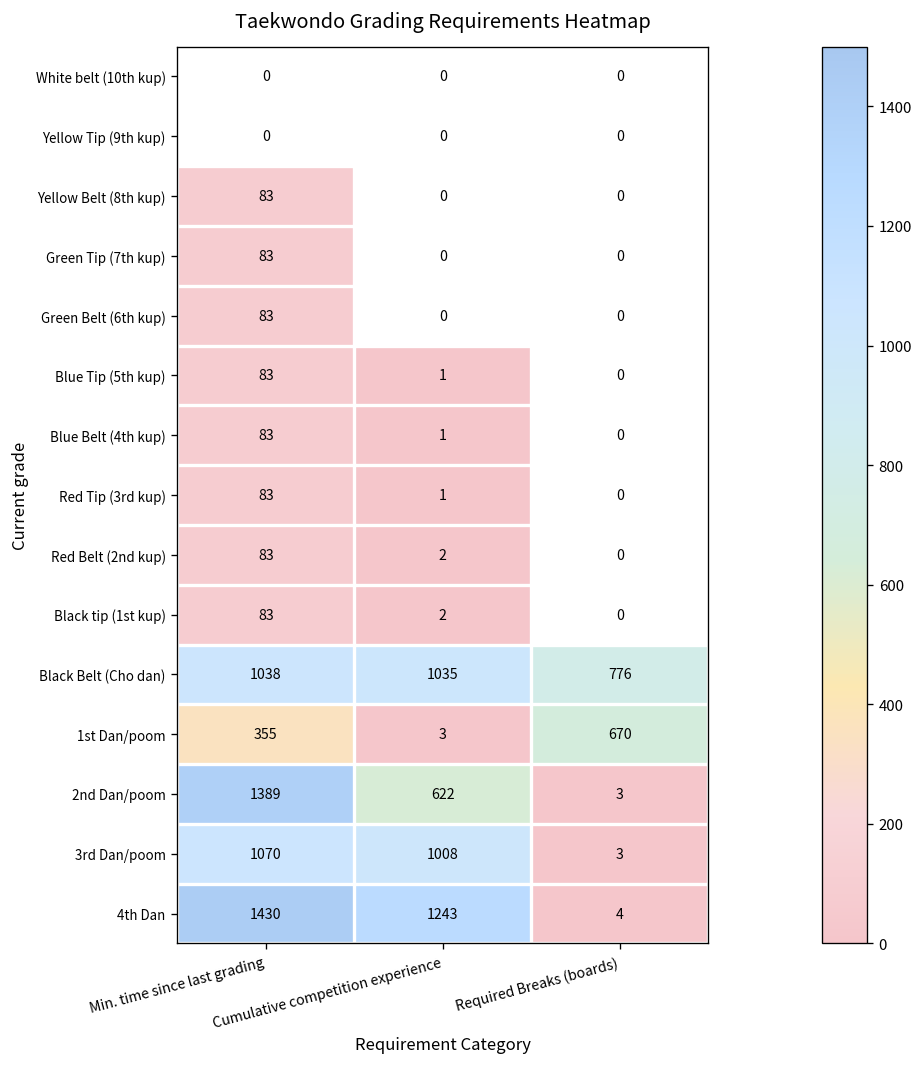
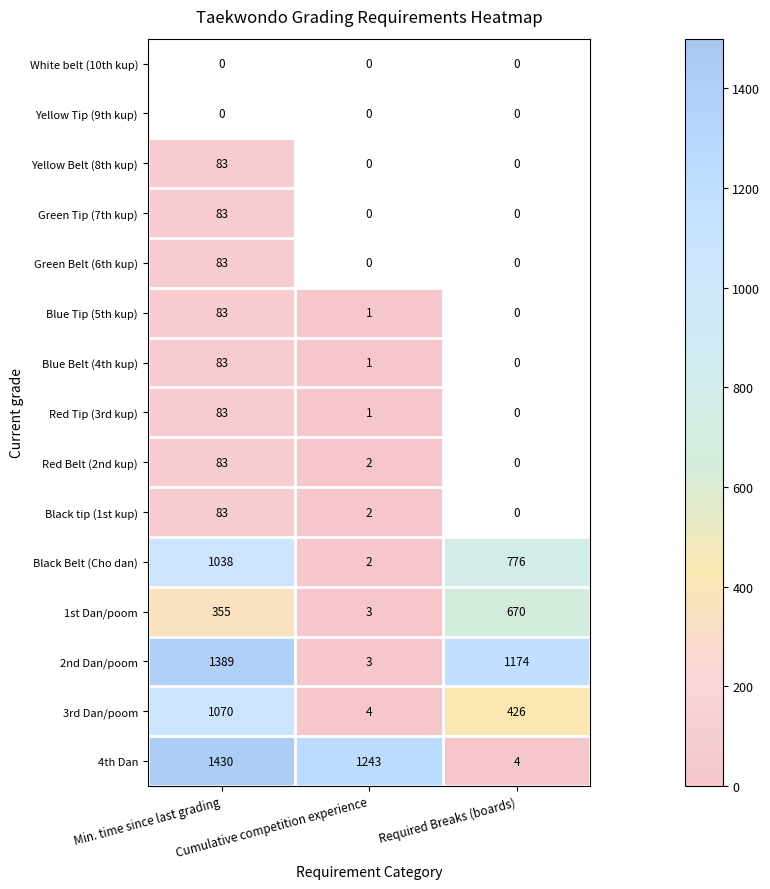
Black Belt (Cho dan), Cumulative competition experience: 1035 -> 2
2nd Dan/poom, Cumulative competition experience: 622 -> 3
2nd Dan/poom, Required Breaks (boards): 3 -> 1174
3rd Dan/poom, Cumulative competition experience: 1008 -> 4
3rd Dan/poom, Required Breaks (boards): 3 -> 426
